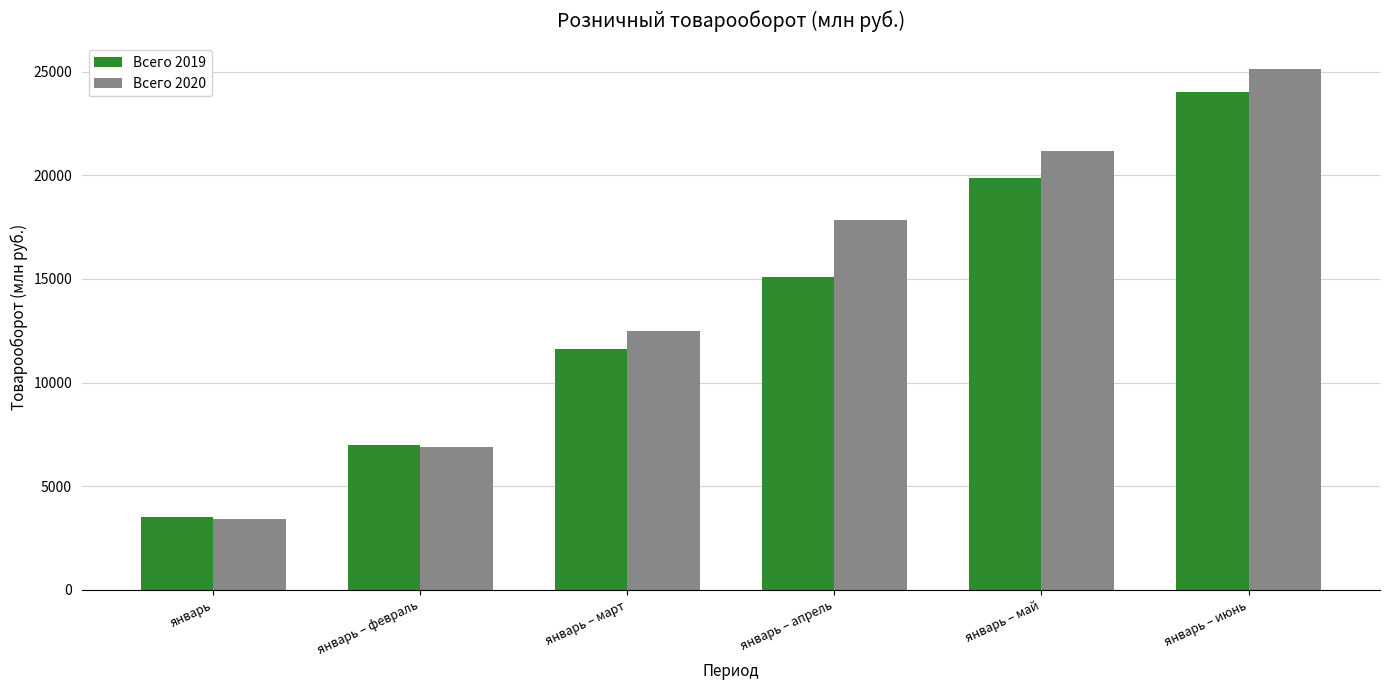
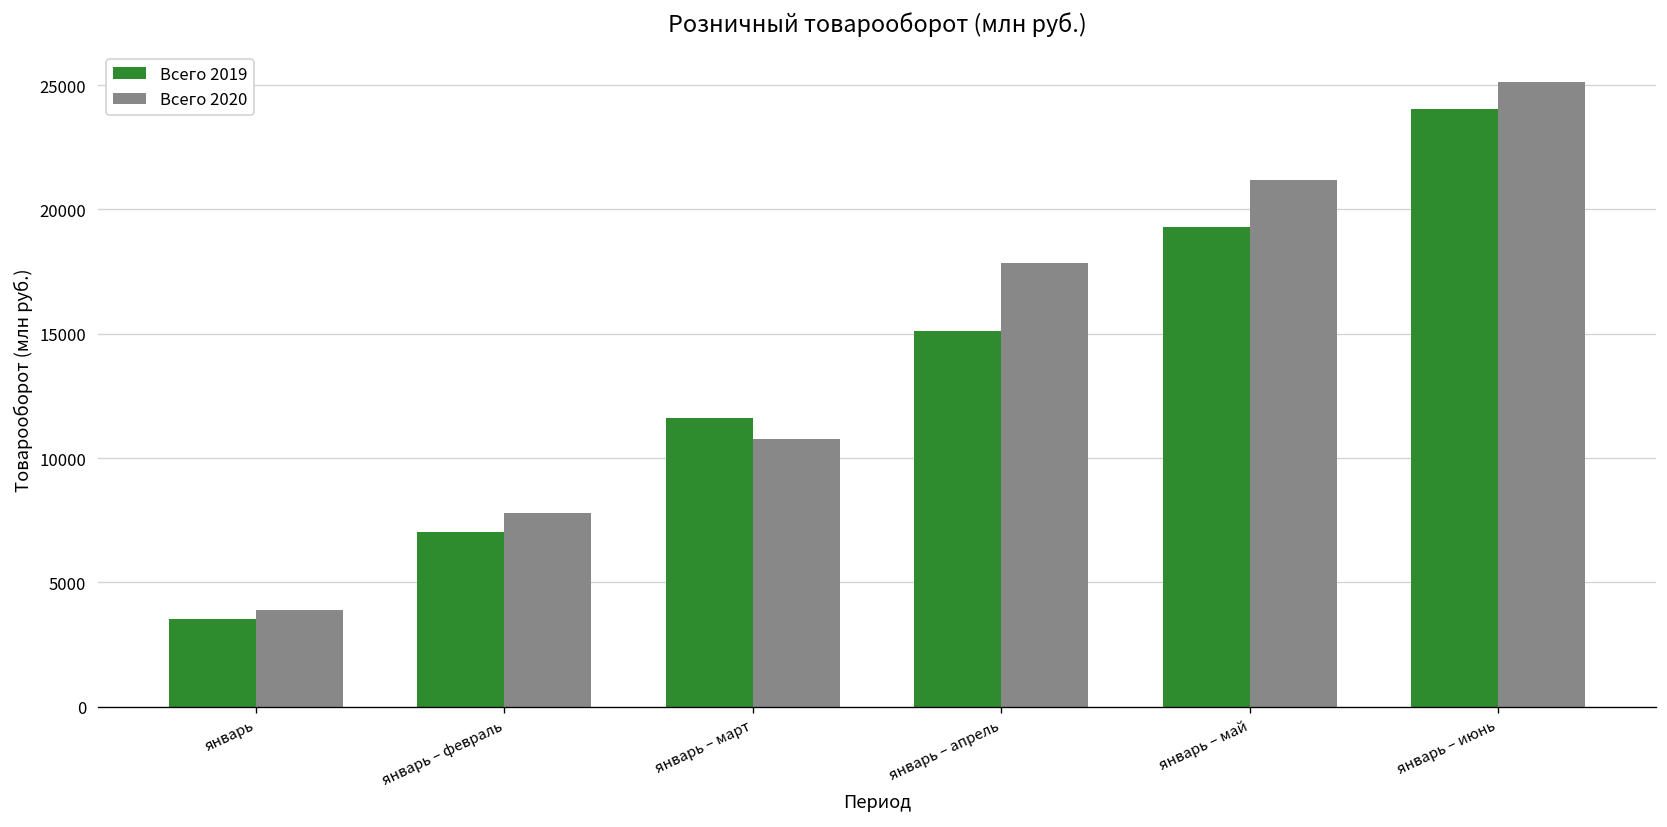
Всего 2020, январь: 3400 -> 3900
Всего 2020, январь – февраль: 6900 -> 7800
Всего 2020, январь – март: 12500 -> 10800
Всего 2019, январь – май: 19900 -> 19300
